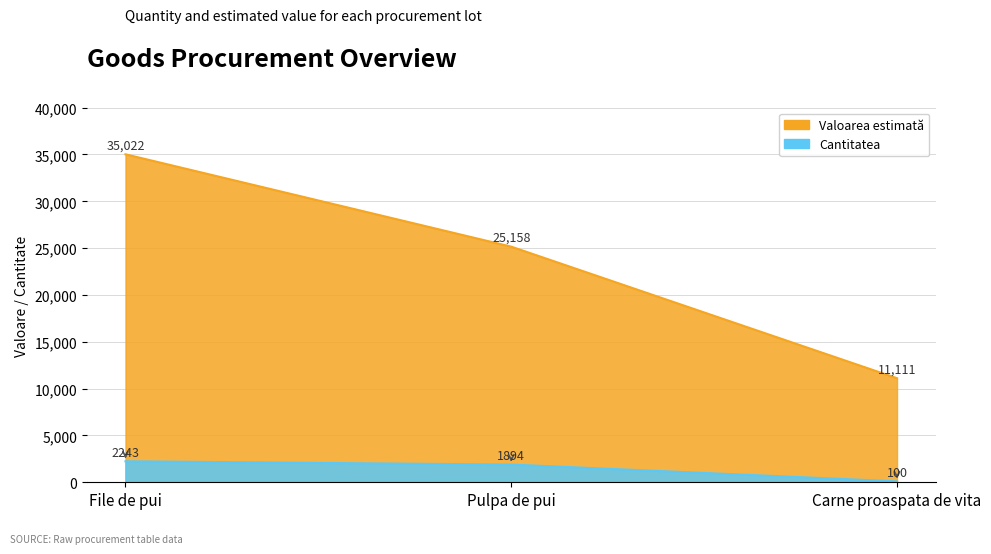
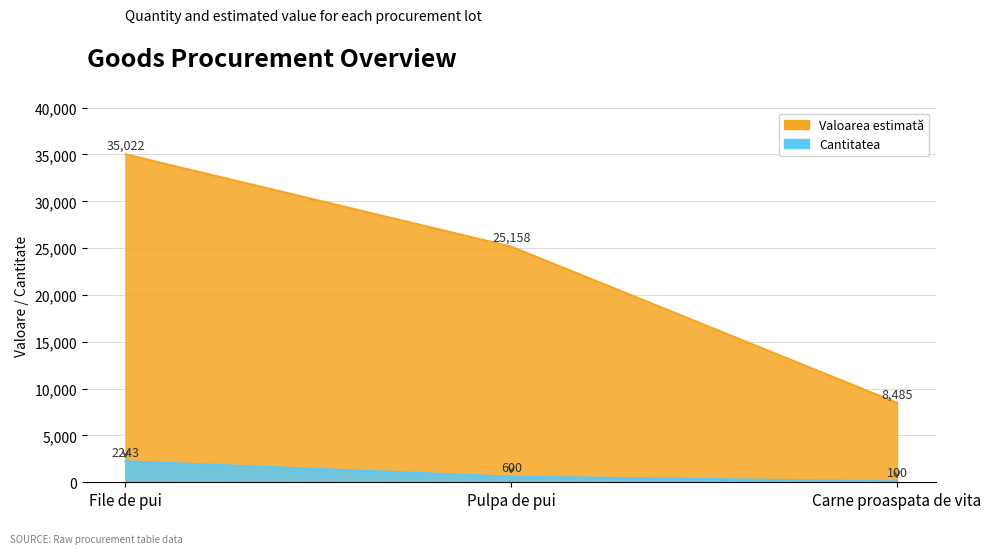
Cantitatea, Pulpa de pui: 1894 -> 600
Valoarea estimată, Carne proaspata de vita: 11,111 -> 8,485
